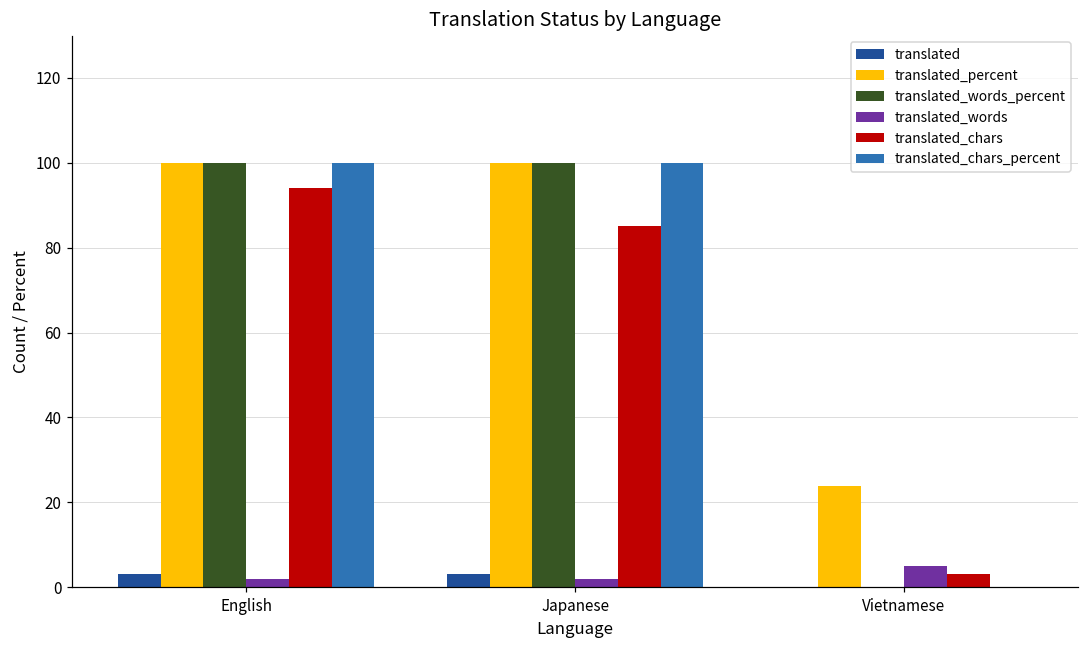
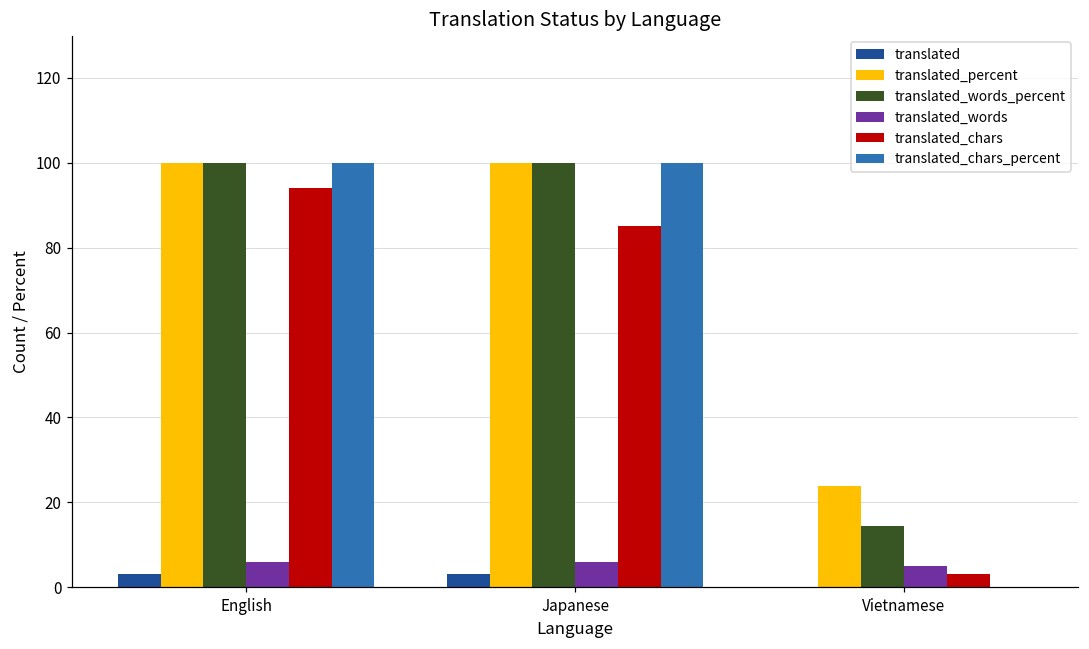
translated_words, English: 2 -> 6
translated_words, Japanese: 2 -> 6
translated_words_percent, Vietnamese: 0 -> 14
